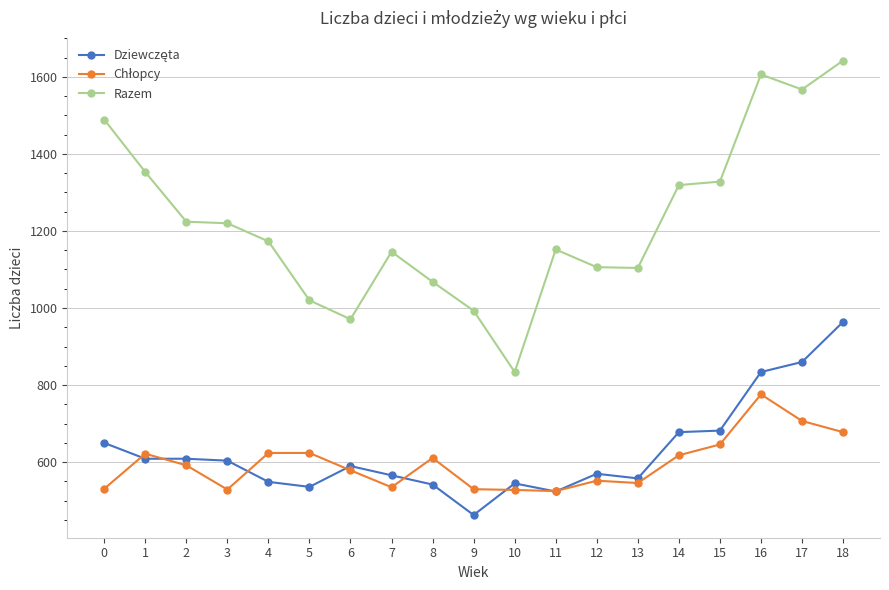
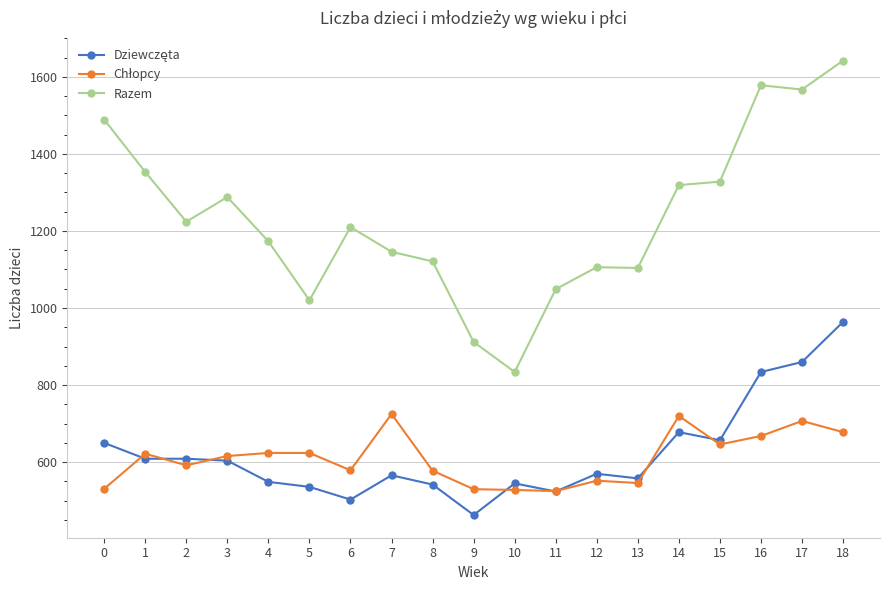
Chłopcy, 3: 530 -> 620
Razem, 3: 1220 -> 1290
Dziewczęta, 6: 590 -> 500
Razem, 6: 970 -> 1210
Chłopcy, 7: 540 -> 730
Chłopcy, 8: 610 -> 580
Razem, 8: 1070 -> 1120
Razem, 9: 990 -> 910
Razem, 11: 1150 -> 1050
Chłopcy, 14: 620 -> 720
Dziewczęta, 15: 680 -> 660
Chłopcy, 16: 780 -> 670
Razem, 16: 1610 -> 1580
